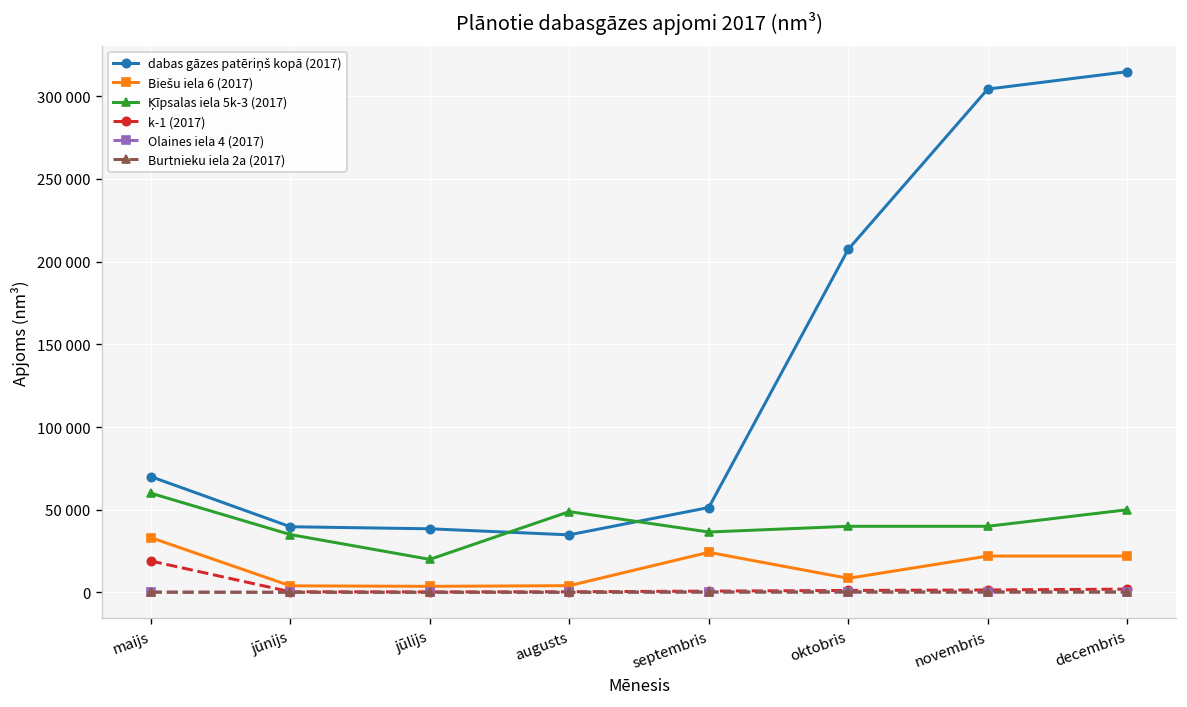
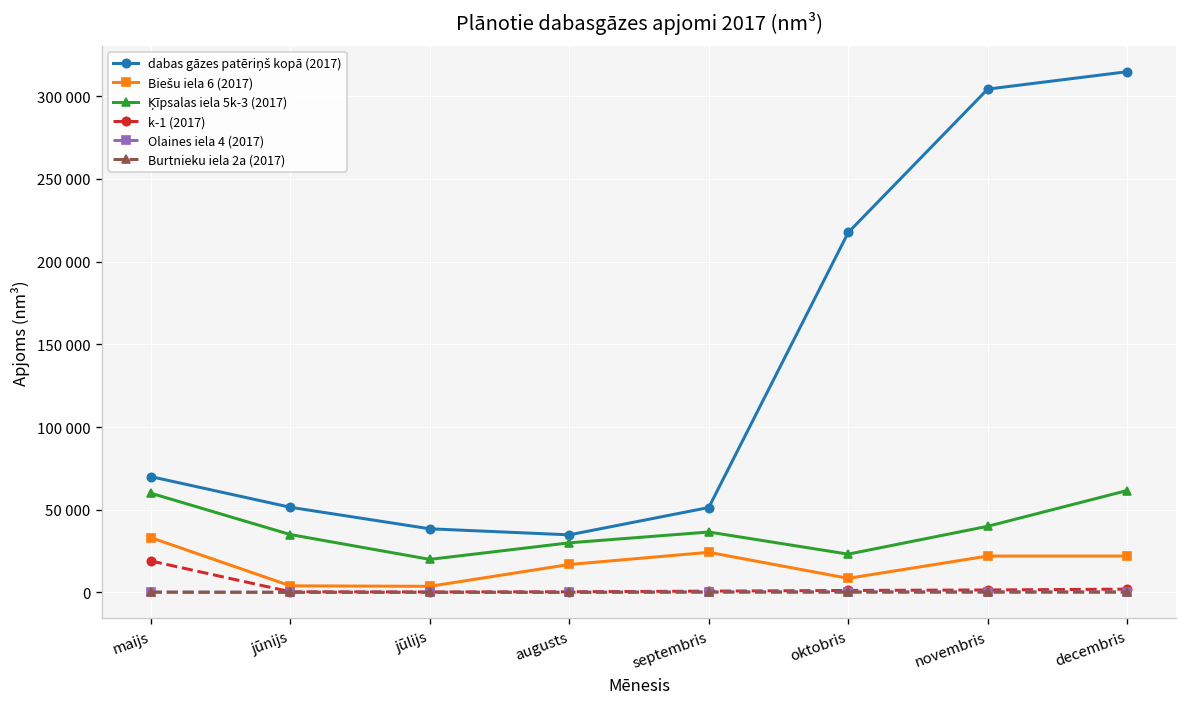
dabas gāzes patēriņš kopā (2017), jūnijs: 40000 -> 51000
Biešu iela 6 (2017), augusts: 4000 -> 17000
Ķīpsalas iela 5k-3 (2017), augusts: 49000 -> 30000
dabas gāzes patēriņš kopā (2017), oktobris: 207000 -> 218000
Ķīpsalas iela 5k-3 (2017), oktobris: 40000 -> 23000
Ķīpsalas iela 5k-3 (2017), decembris: 50000 -> 62000
